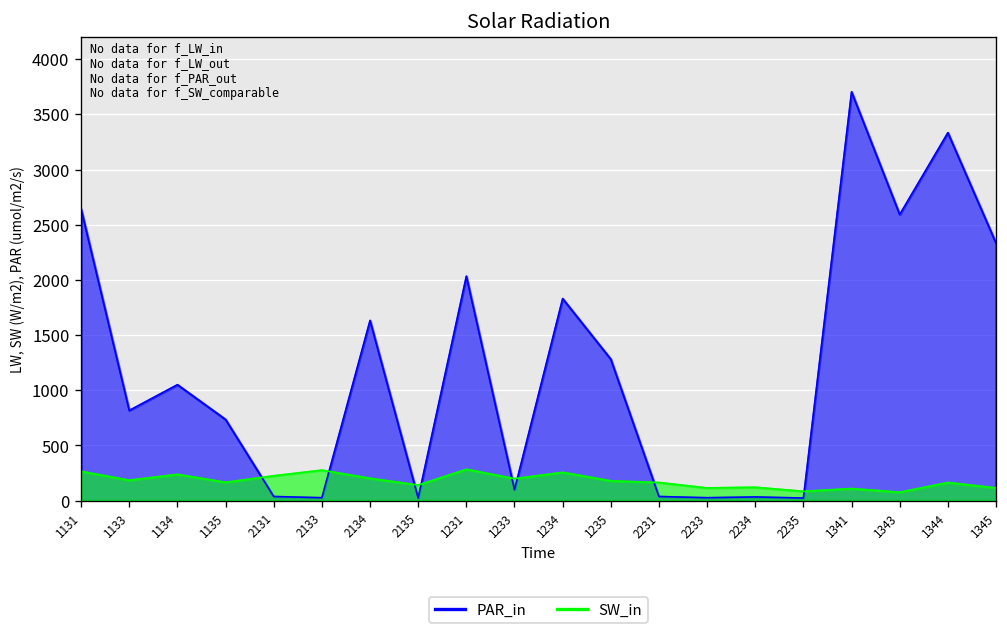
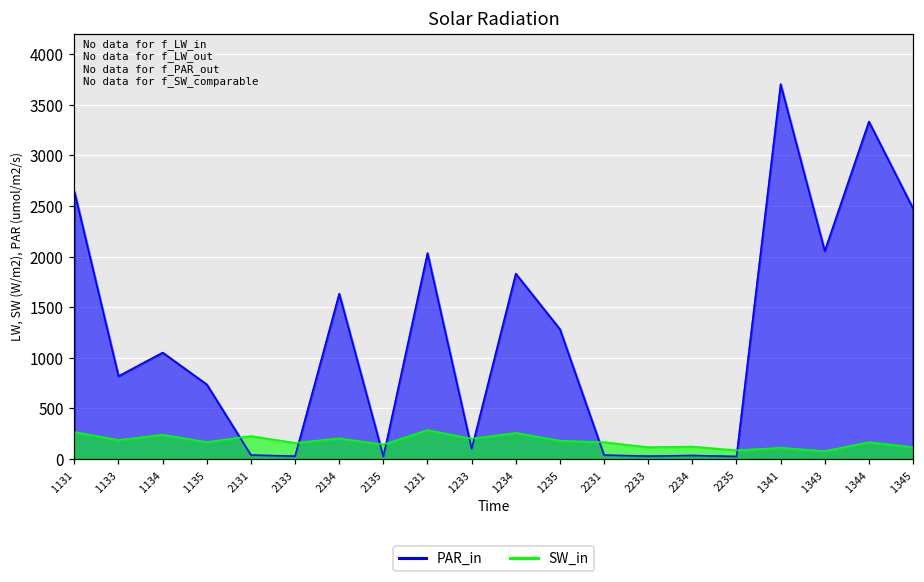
SW_in, 2133: 300 -> 200
PAR_in, 1343: 2600 -> 2100
PAR_in, 1345: 2300 -> 2500
